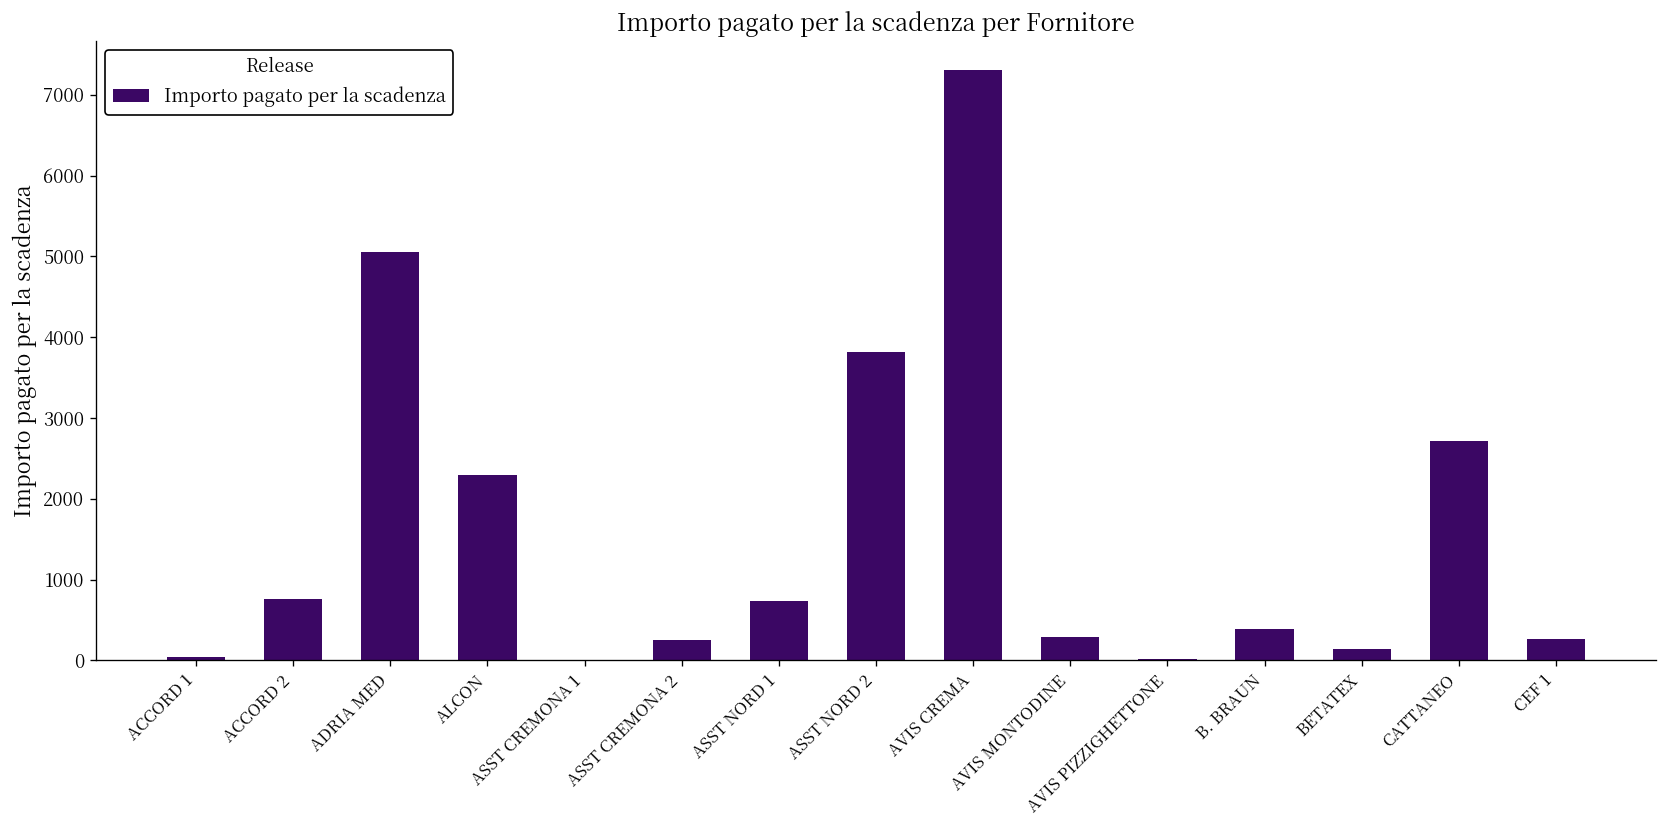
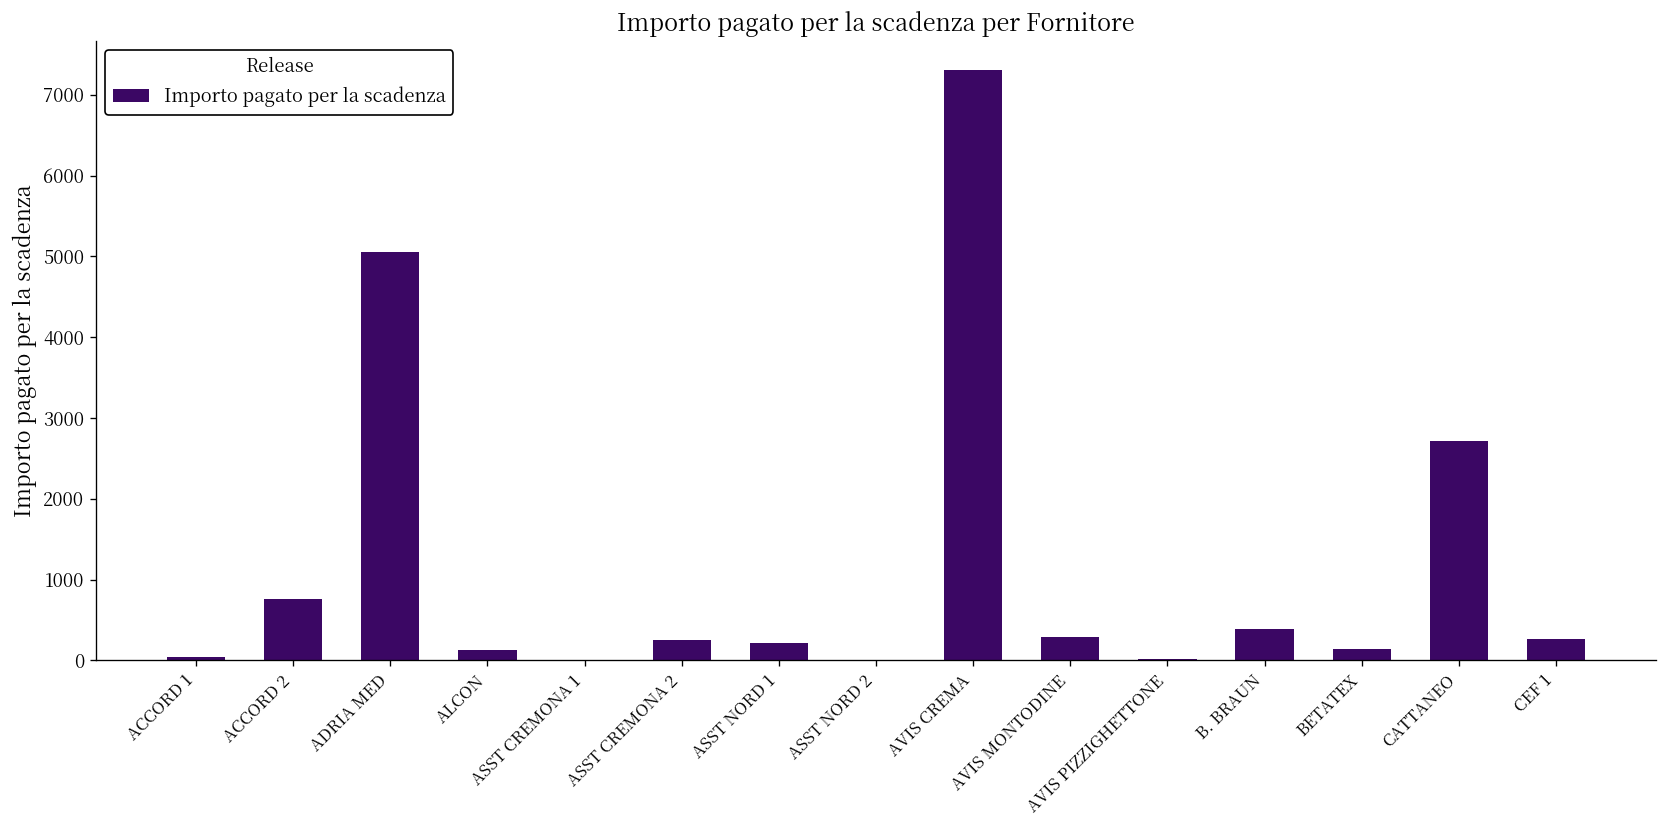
ALCON: 2300 -> 100
ASST NORD 1: 700 -> 200
ASST NORD 2: 3800 -> 0
